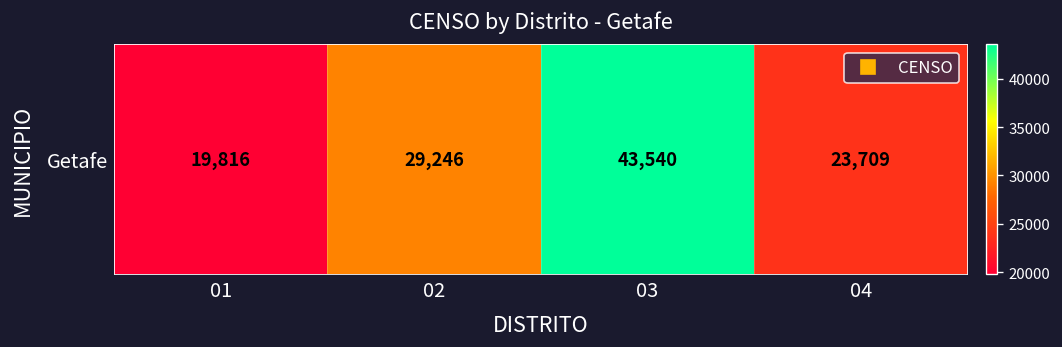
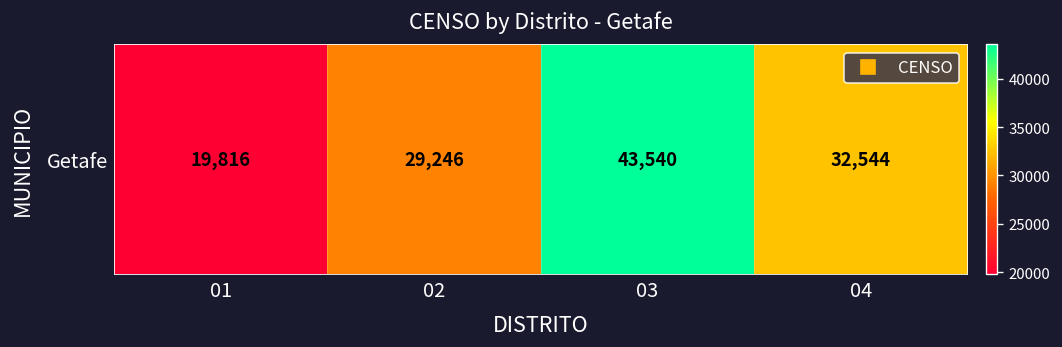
Getafe, 04: 23,709 -> 32,544
